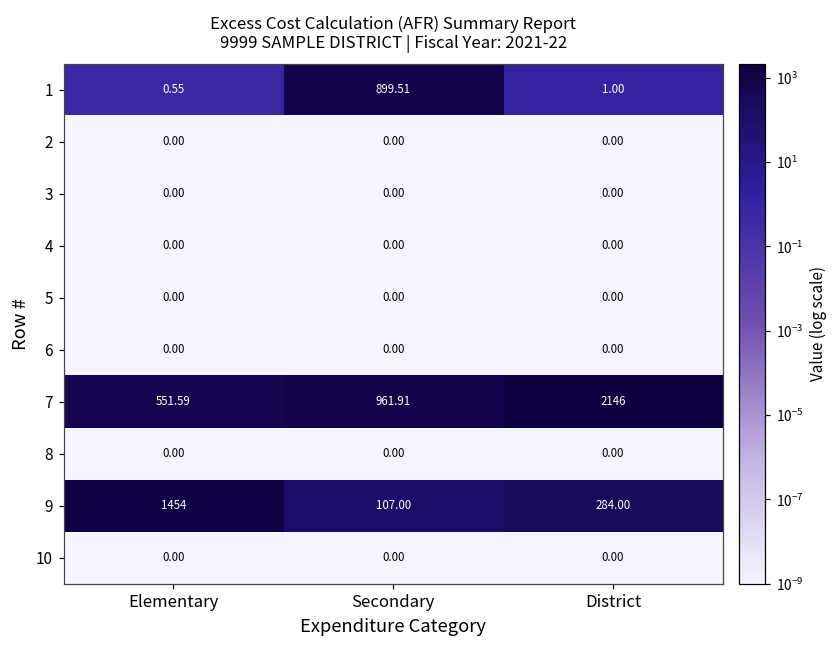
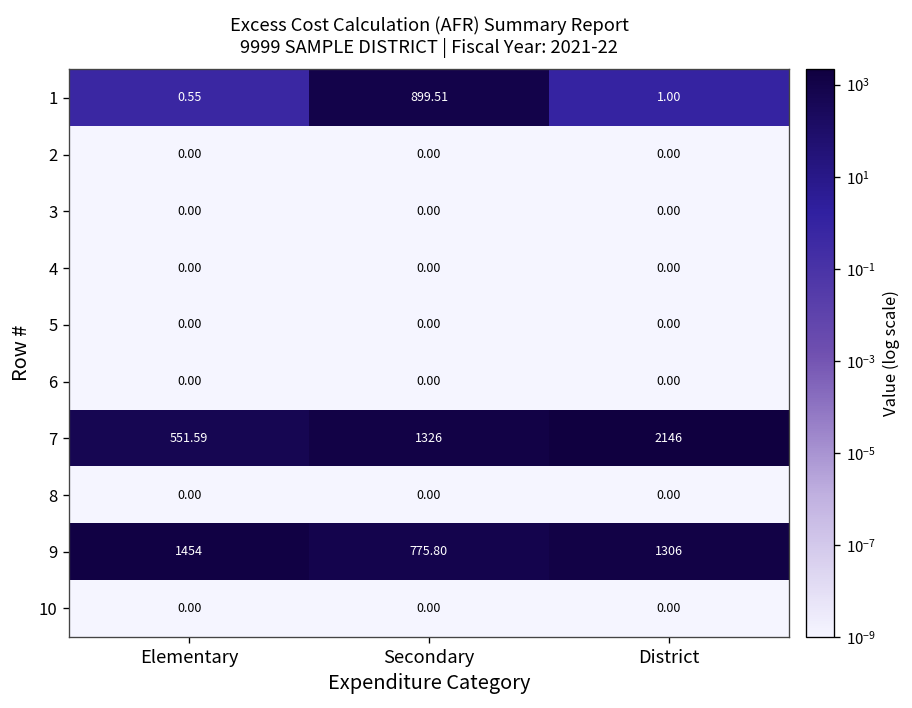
7, Secondary: 961.91 -> 1326
9, Secondary: 107.00 -> 775.80
9, District: 284.00 -> 1306
